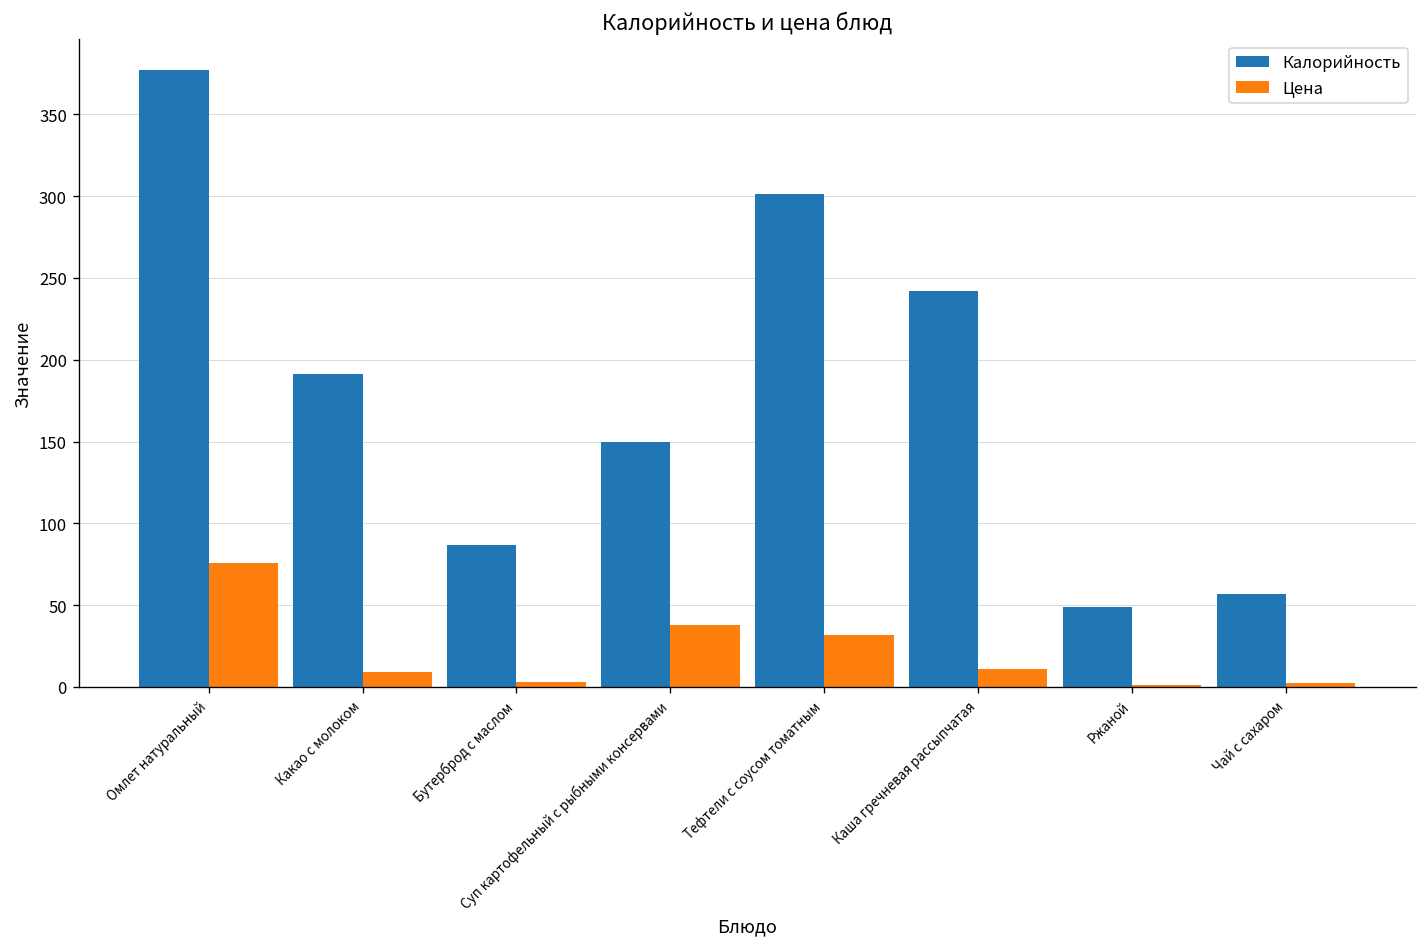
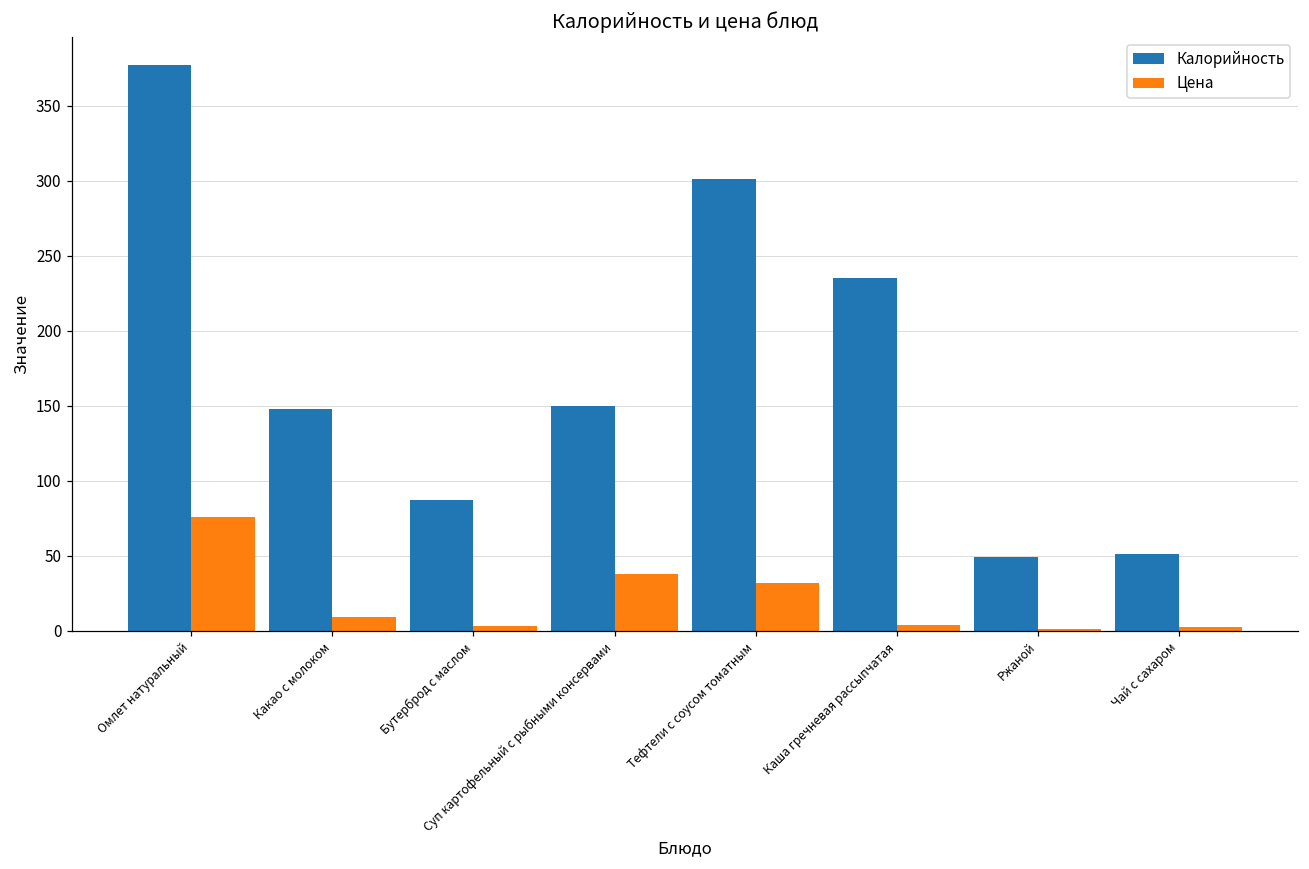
Калорийность, Какао с молоком: 191 -> 148
Калорийность, Каша гречневая рассыпчатая: 242 -> 235
Цена, Каша гречневая рассыпчатая: 11 -> 4
Калорийность, Чай с сахаром: 57 -> 51
